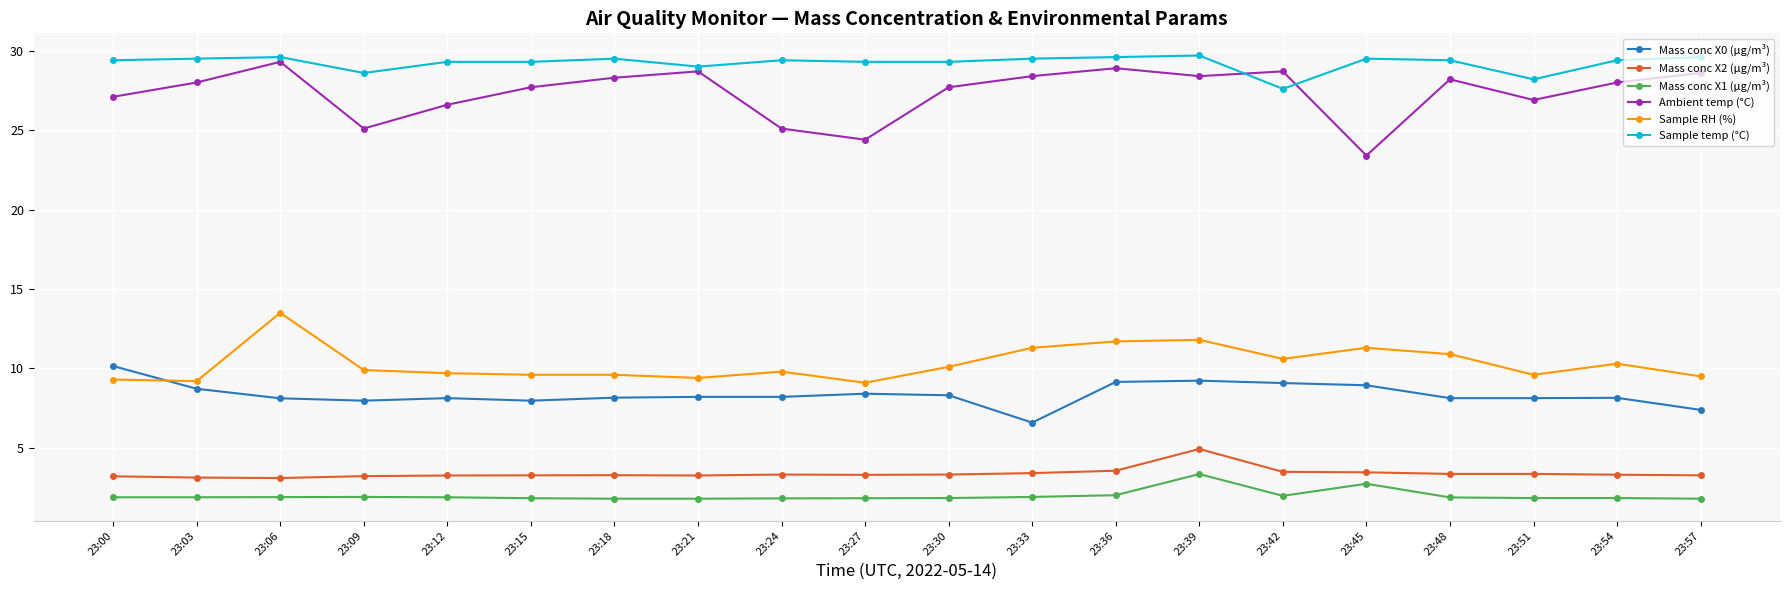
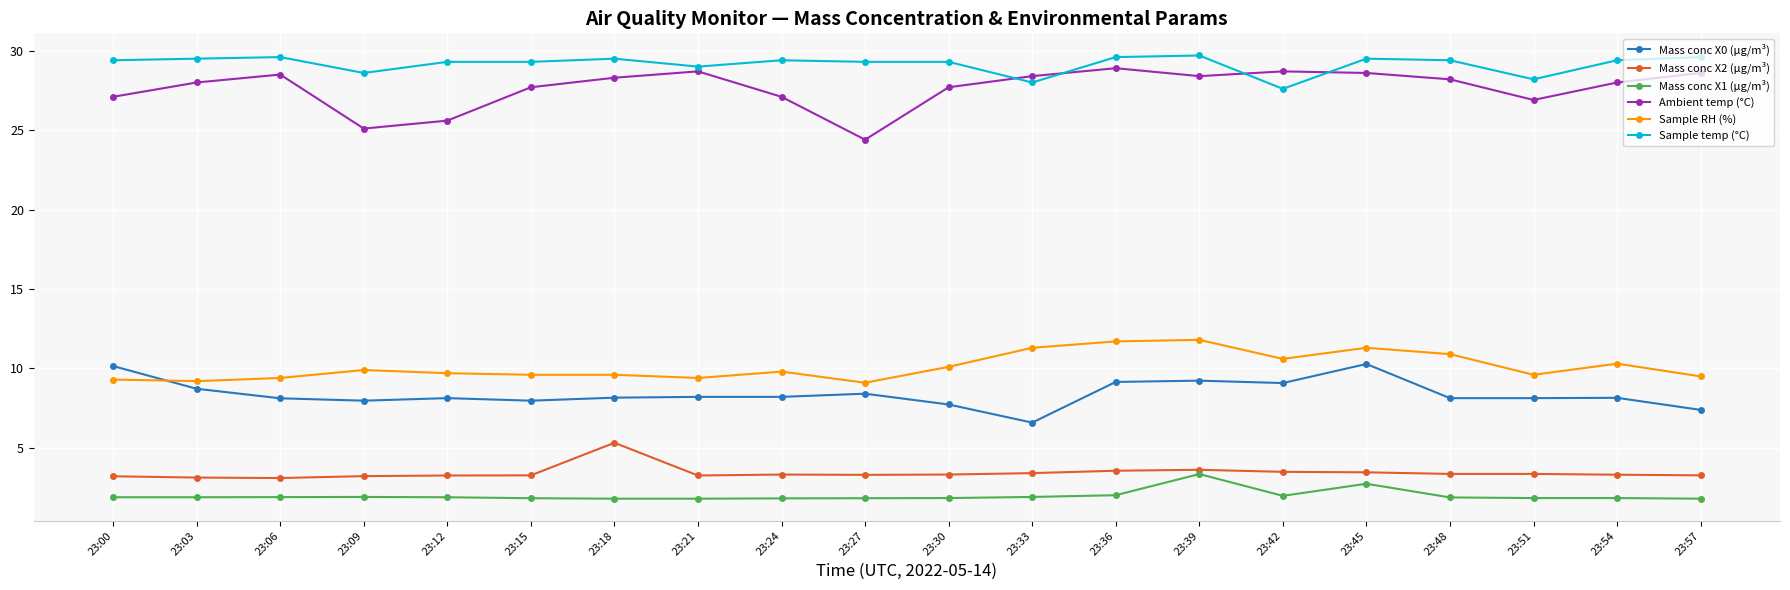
Ambient temp (°C), 23:06: 29.3 -> 28.5
Sample RH (%), 23:06: 13.5 -> 9.4
Ambient temp (°C), 23:12: 26.6 -> 25.6
Mass conc X2 (μg/m³), 23:18: 3.3 -> 5.3
Ambient temp (°C), 23:24: 25.1 -> 27.1
Mass conc X0 (μg/m³), 23:30: 8.3 -> 7.7
Sample temp (°C), 23:33: 29.5 -> 28.0
Mass conc X2 (μg/m³), 23:39: 4.9 -> 3.6
Mass conc X0 (μg/m³), 23:45: 8.9 -> 10.3
Ambient temp (°C), 23:45: 23.4 -> 28.6
